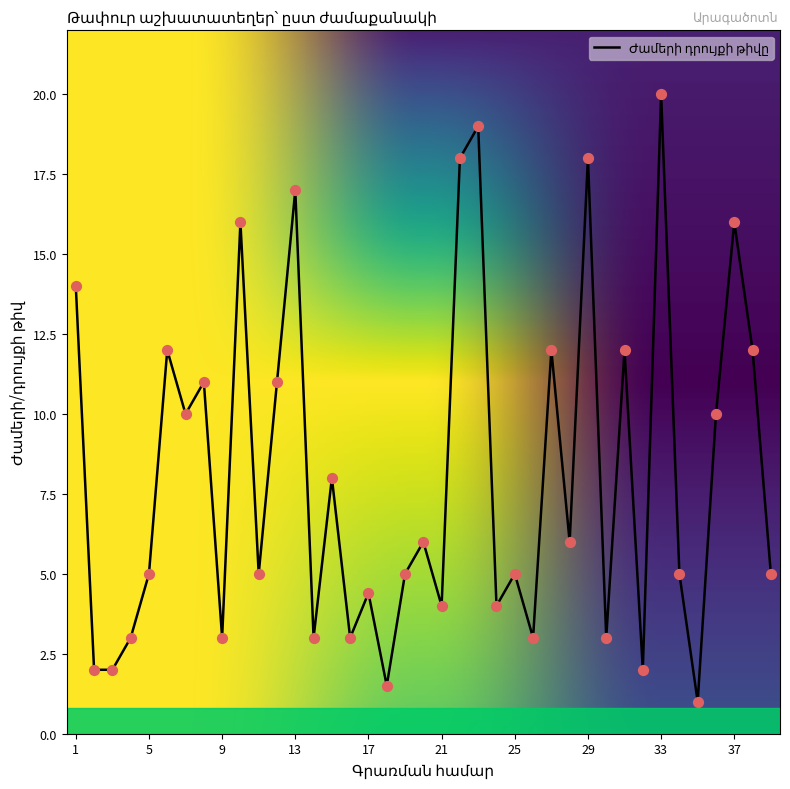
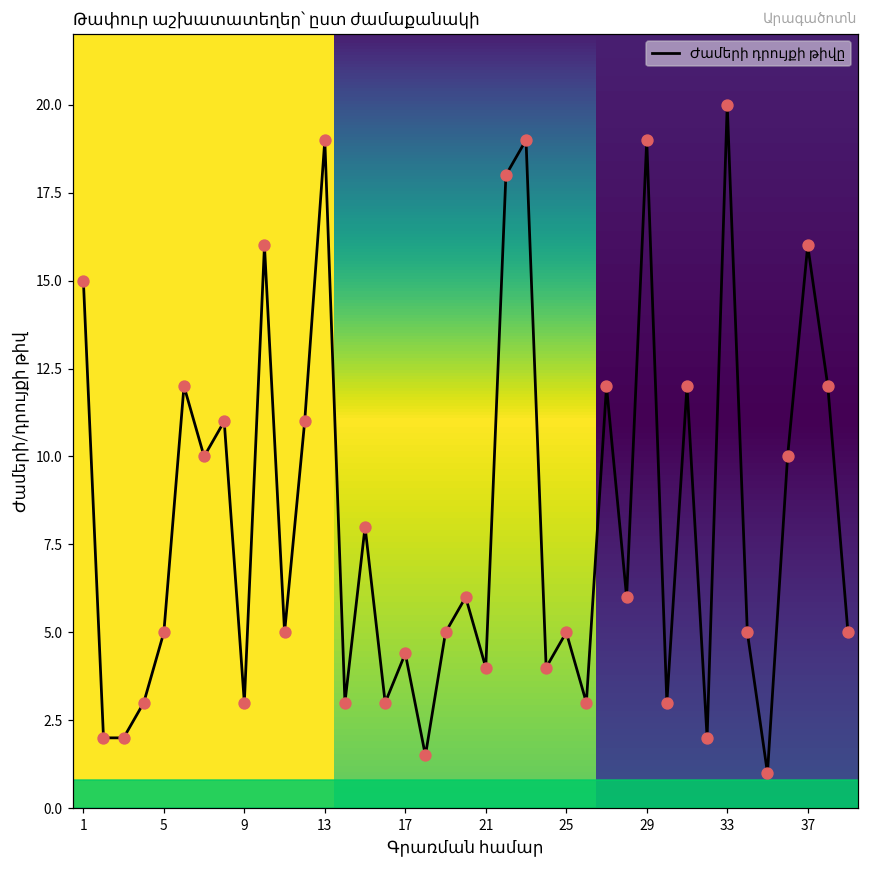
1: 14 -> 15
13: 17 -> 19
29: 18 -> 19
